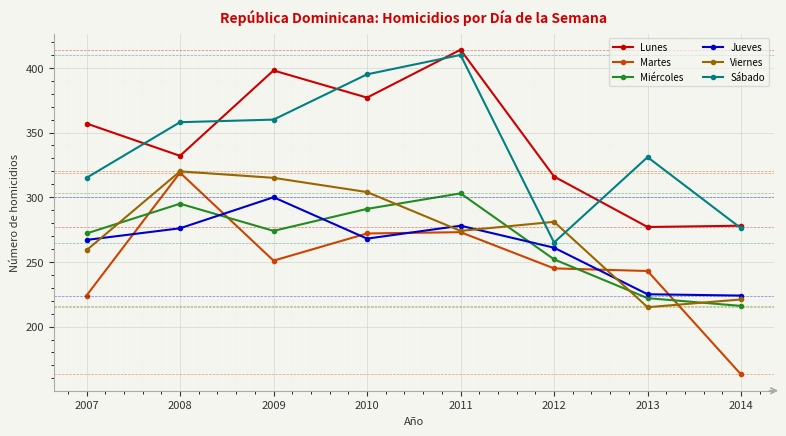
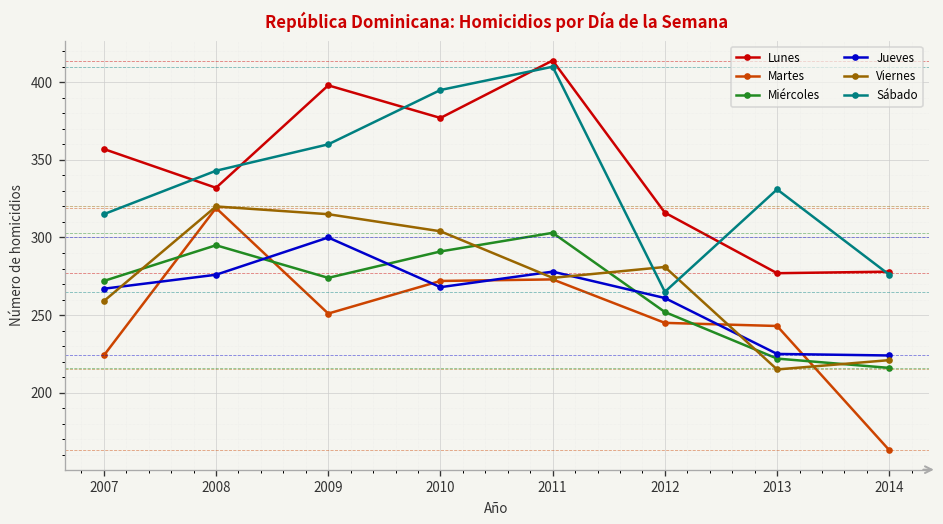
Sábado, 2008: 358 -> 343
